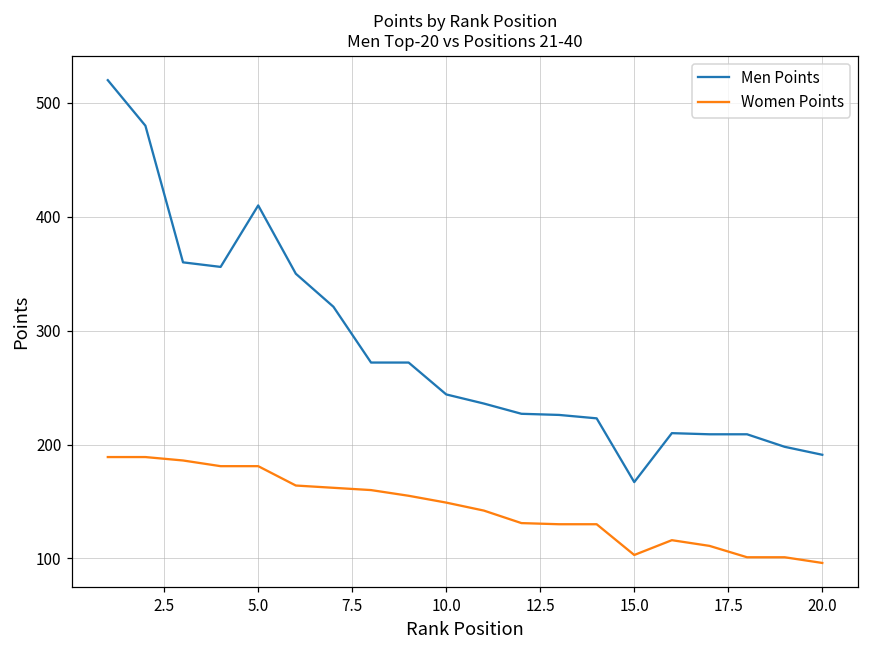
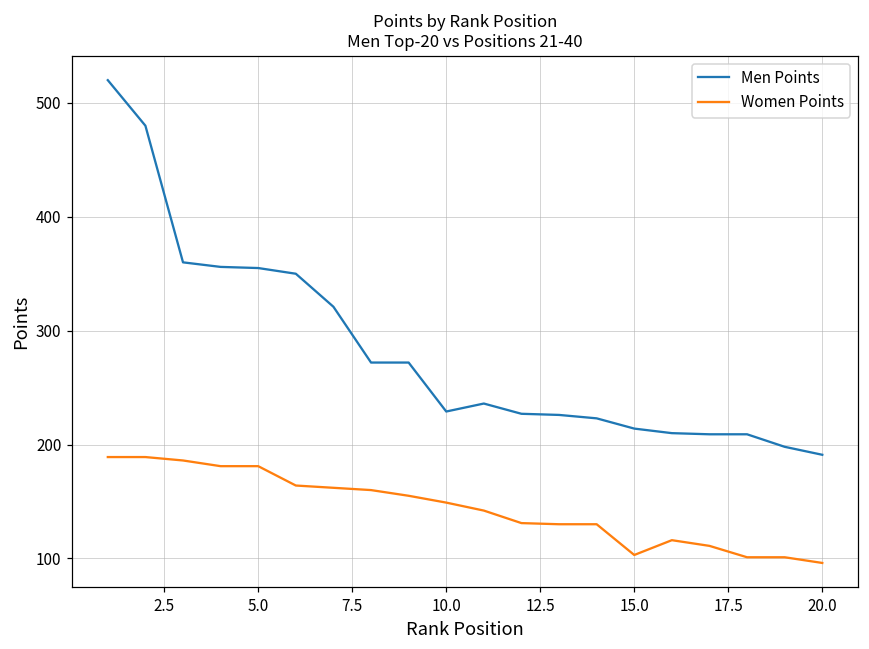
Men Points, 5.0: 410 -> 355
Men Points, 10.0: 244 -> 229
Men Points, 15.0: 167 -> 214
